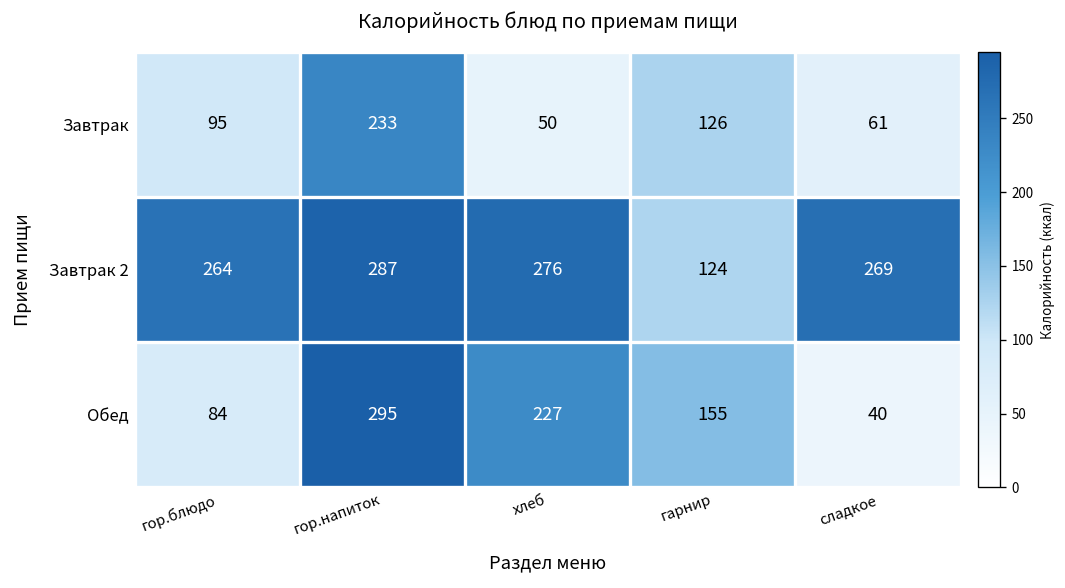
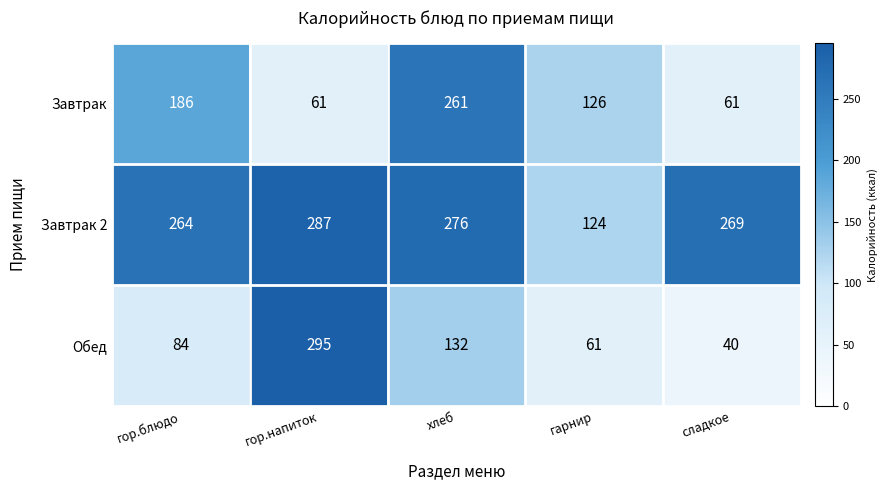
Завтрак, гор.блюдо: 95 -> 186
Завтрак, гор.напиток: 233 -> 61
Завтрак, хлеб: 50 -> 261
Обед, хлеб: 227 -> 132
Обед, гарнир: 155 -> 61
